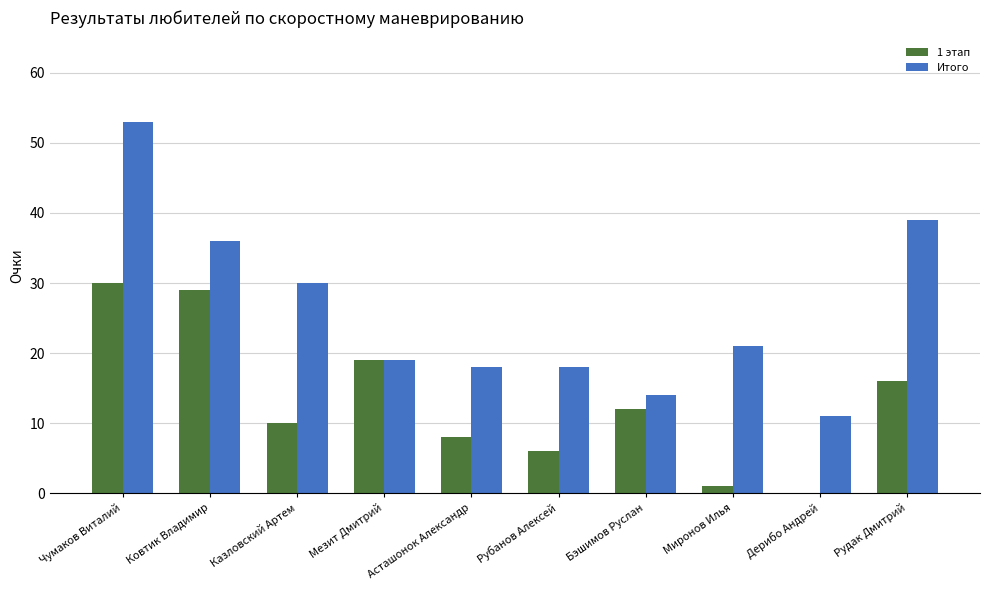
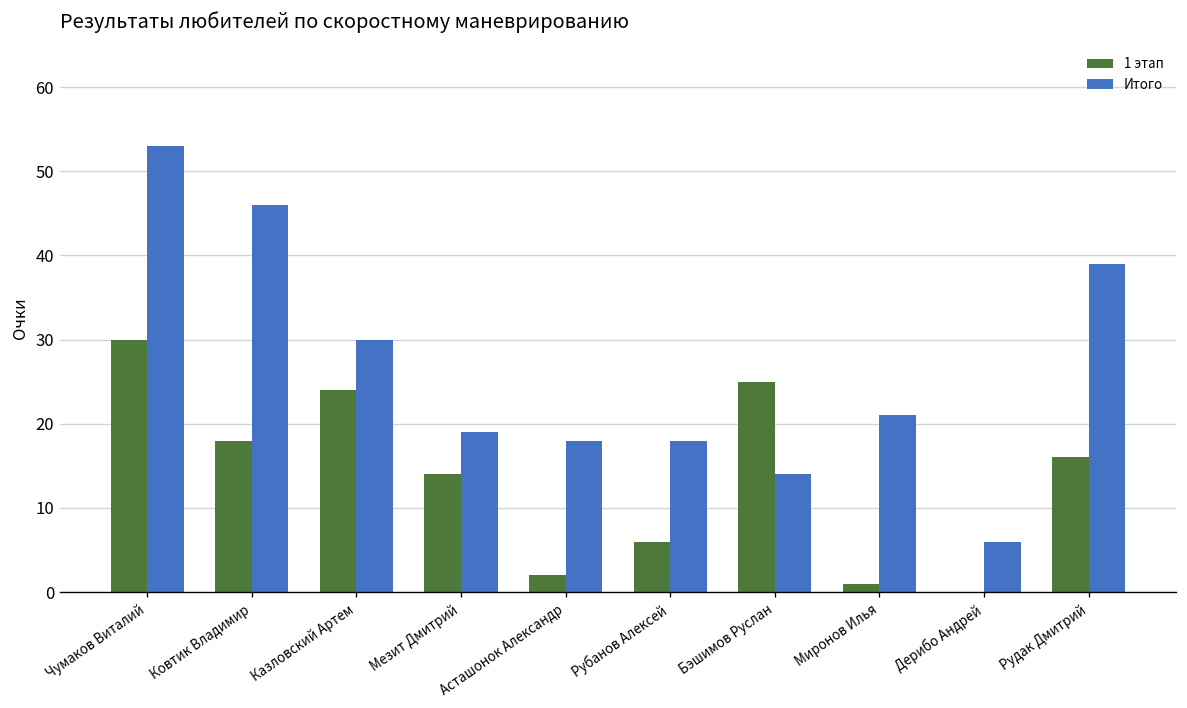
1 этап, Ковтик Владимир: 29 -> 18
Итого, Ковтик Владимир: 36 -> 46
1 этап, Казловский Артем: 10 -> 24
1 этап, Мезит Дмитрий: 19 -> 14
1 этап, Асташонок Александр: 8 -> 2
1 этап, Бэшимов Руслан: 12 -> 25
Итого, Дерибо Андрей: 11 -> 6
